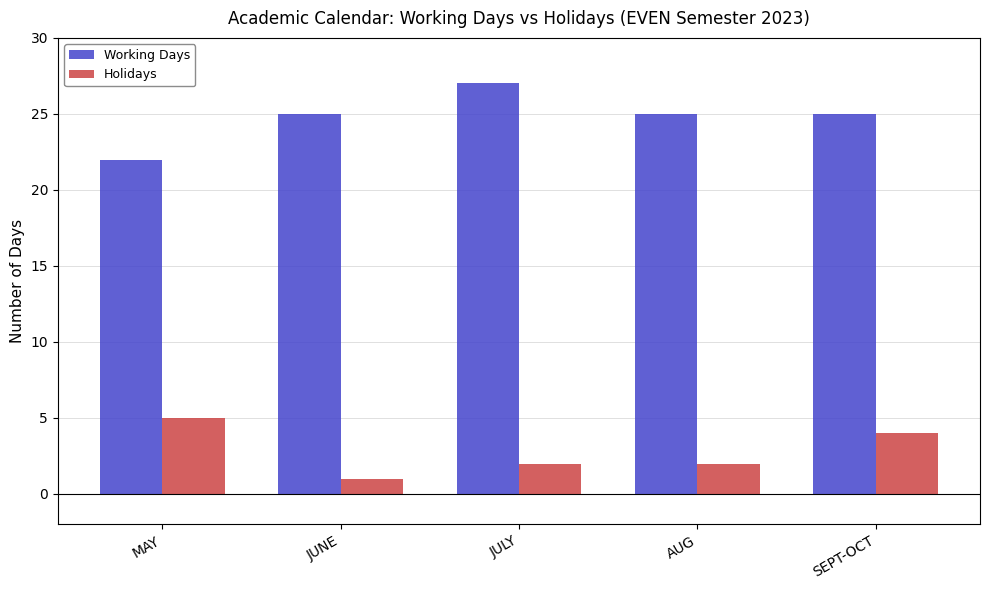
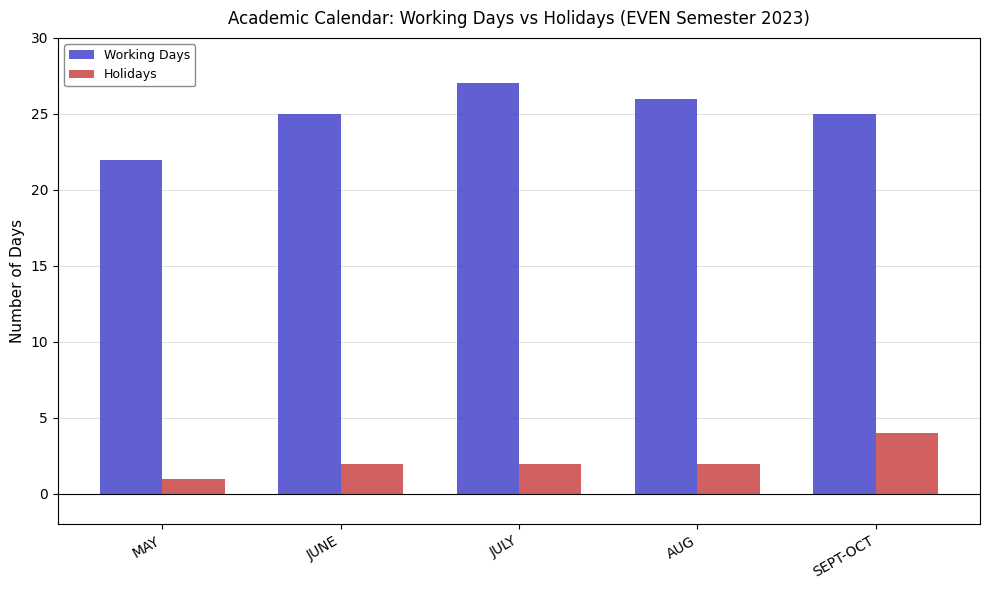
Holidays, MAY: 5 -> 1
Holidays, JUNE: 1 -> 2
Working Days, AUG: 25 -> 26
